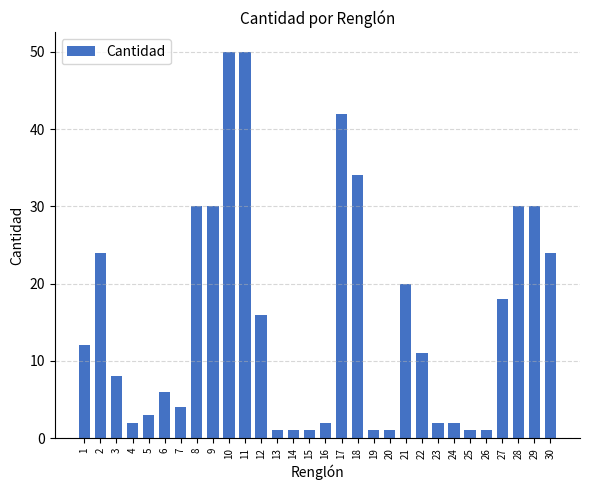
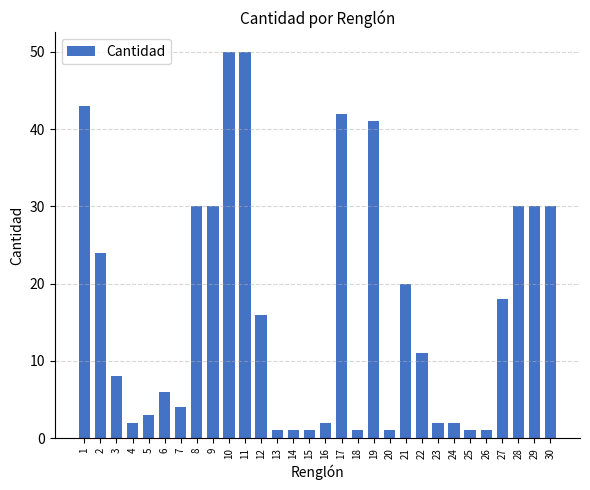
1: 12 -> 43
18: 34 -> 1
19: 1 -> 41
30: 24 -> 30
